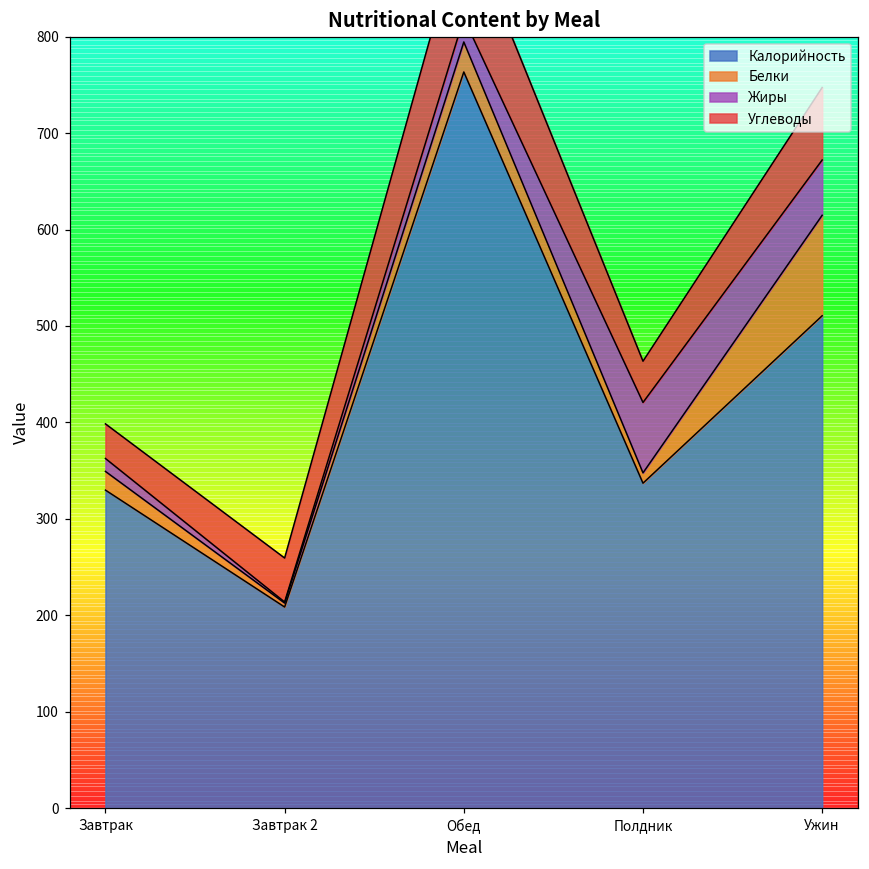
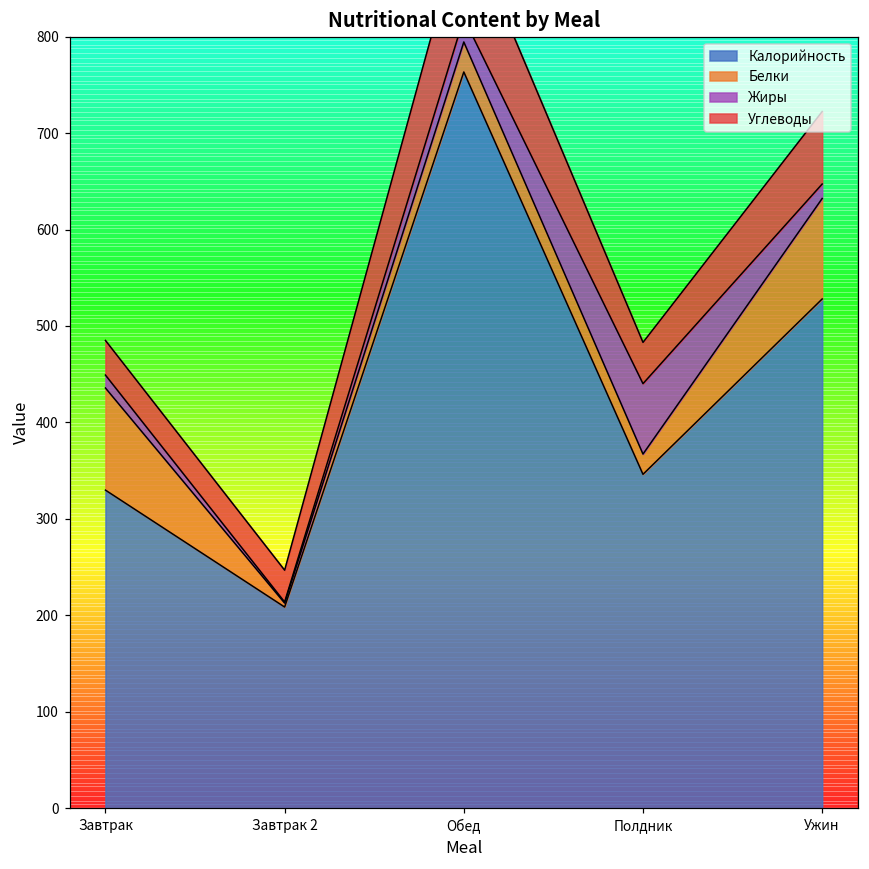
Белки, Завтрак: 20 -> 110
Углеводы, Завтрак 2: 50 -> 30
Калорийность, Полдник: 340 -> 350
Белки, Полдник: 10 -> 20
Калорийность, Ужин: 510 -> 530
Жиры, Ужин: 60 -> 20
